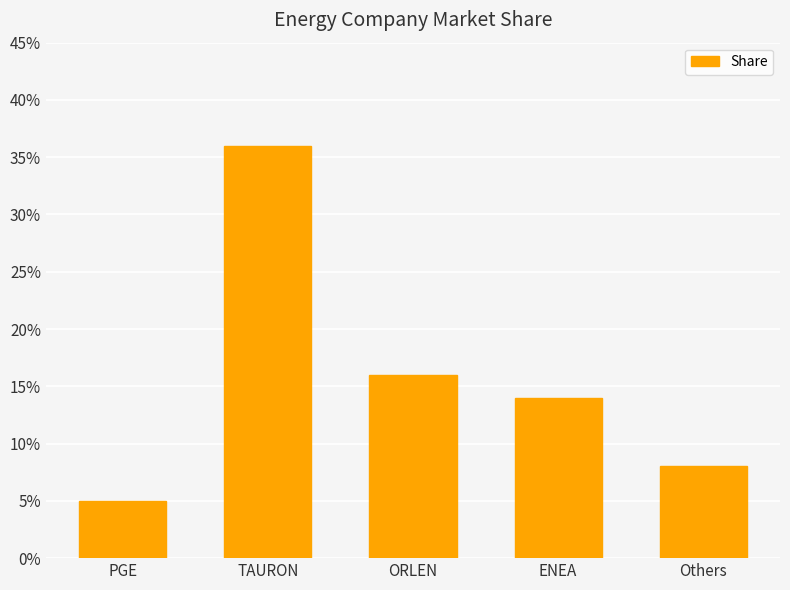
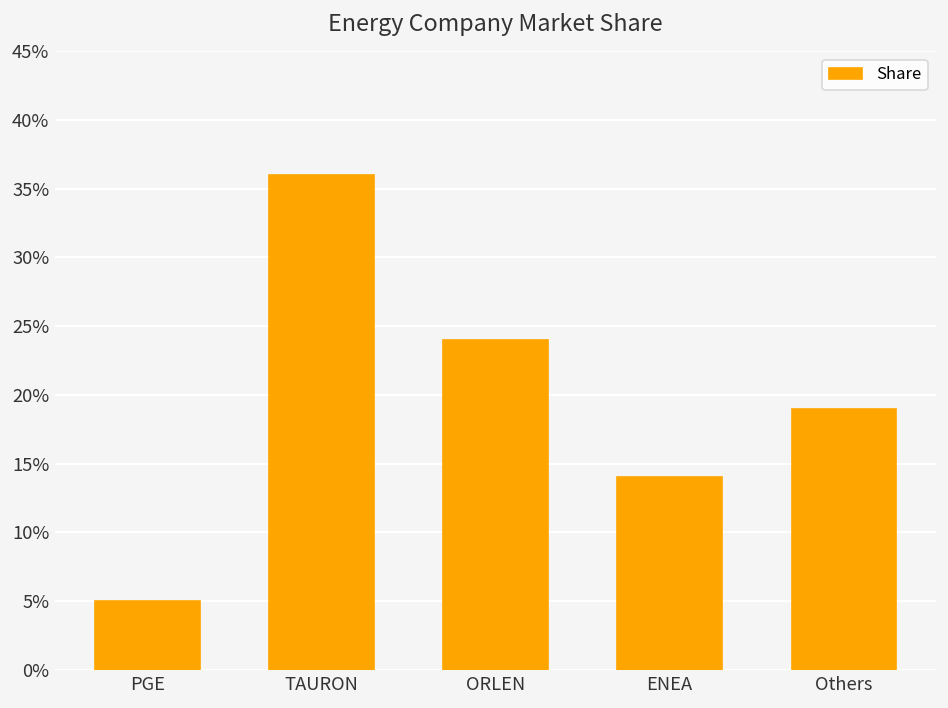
ORLEN: 16.0% -> 24.0%
Others: 8.0% -> 19.0%
